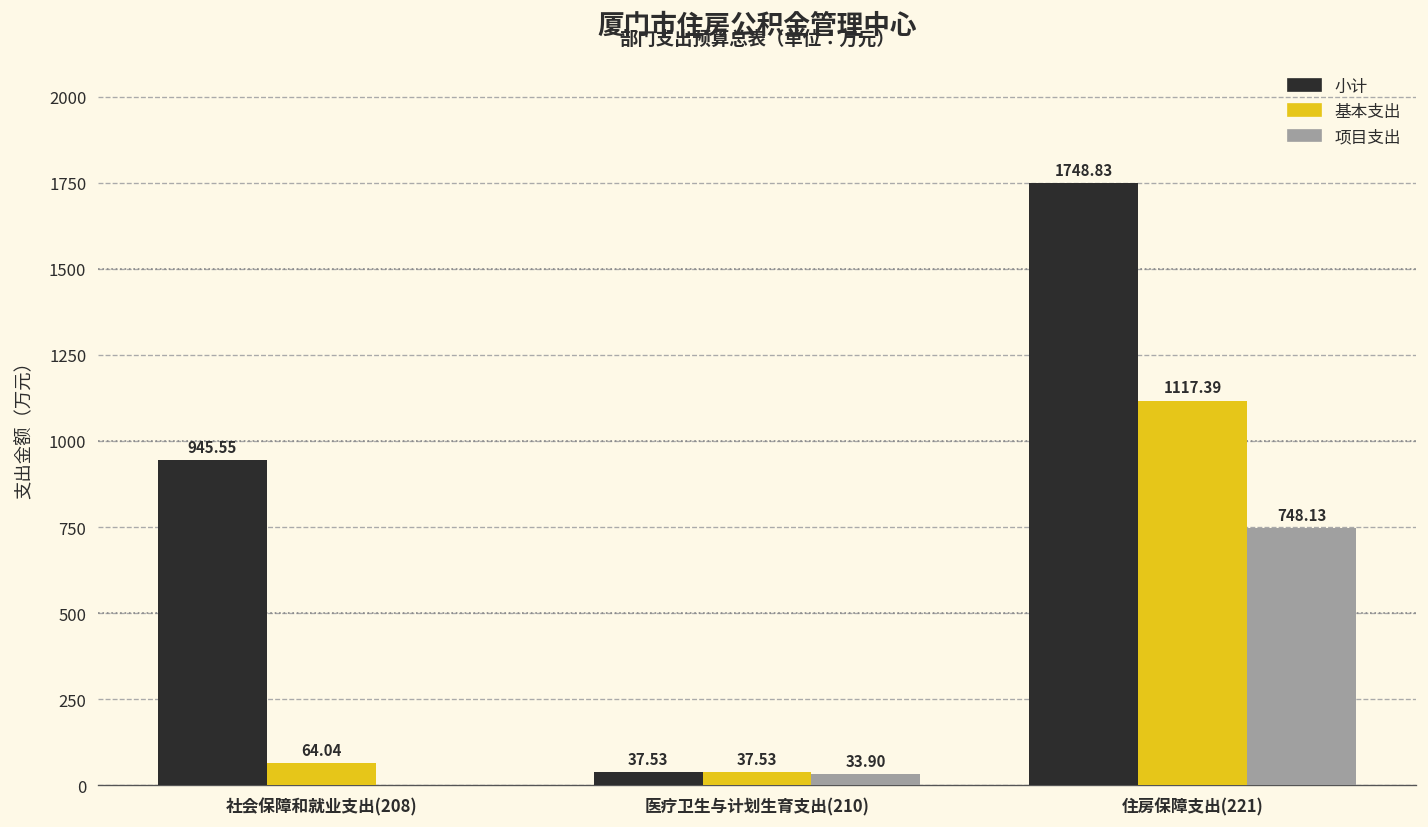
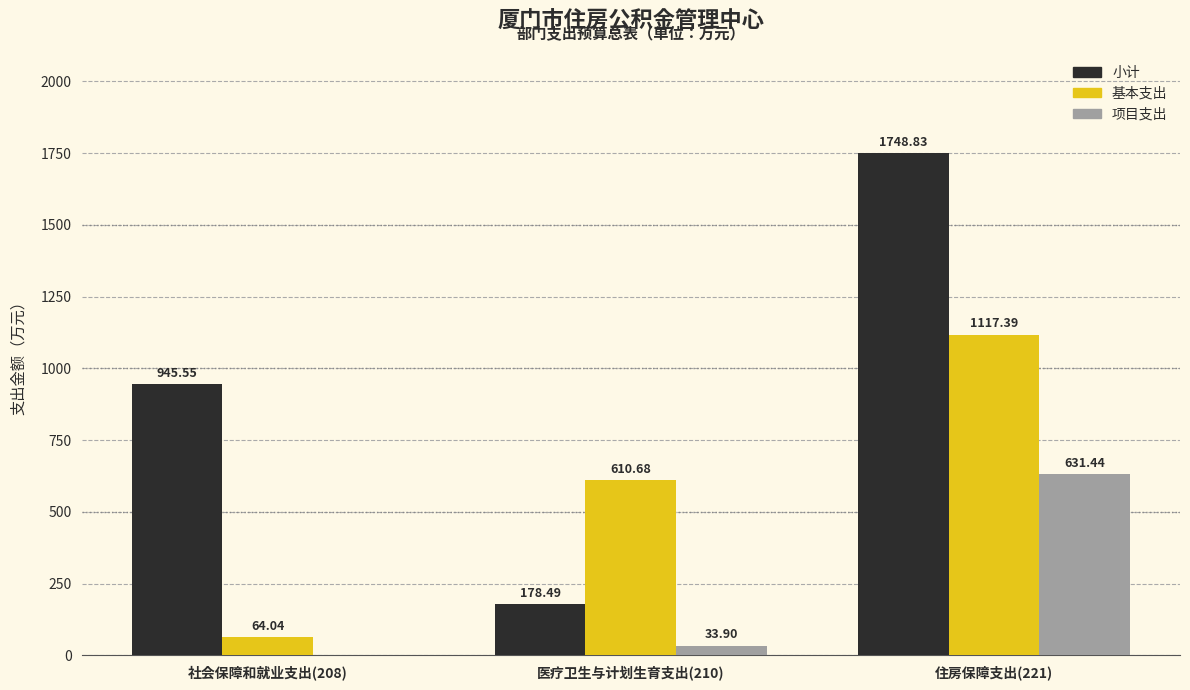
小计, 医疗卫生与计划生育支出(210): 37.53 -> 178.49
基本支出, 医疗卫生与计划生育支出(210): 37.53 -> 610.68
项目支出, 住房保障支出(221): 748.13 -> 631.44
